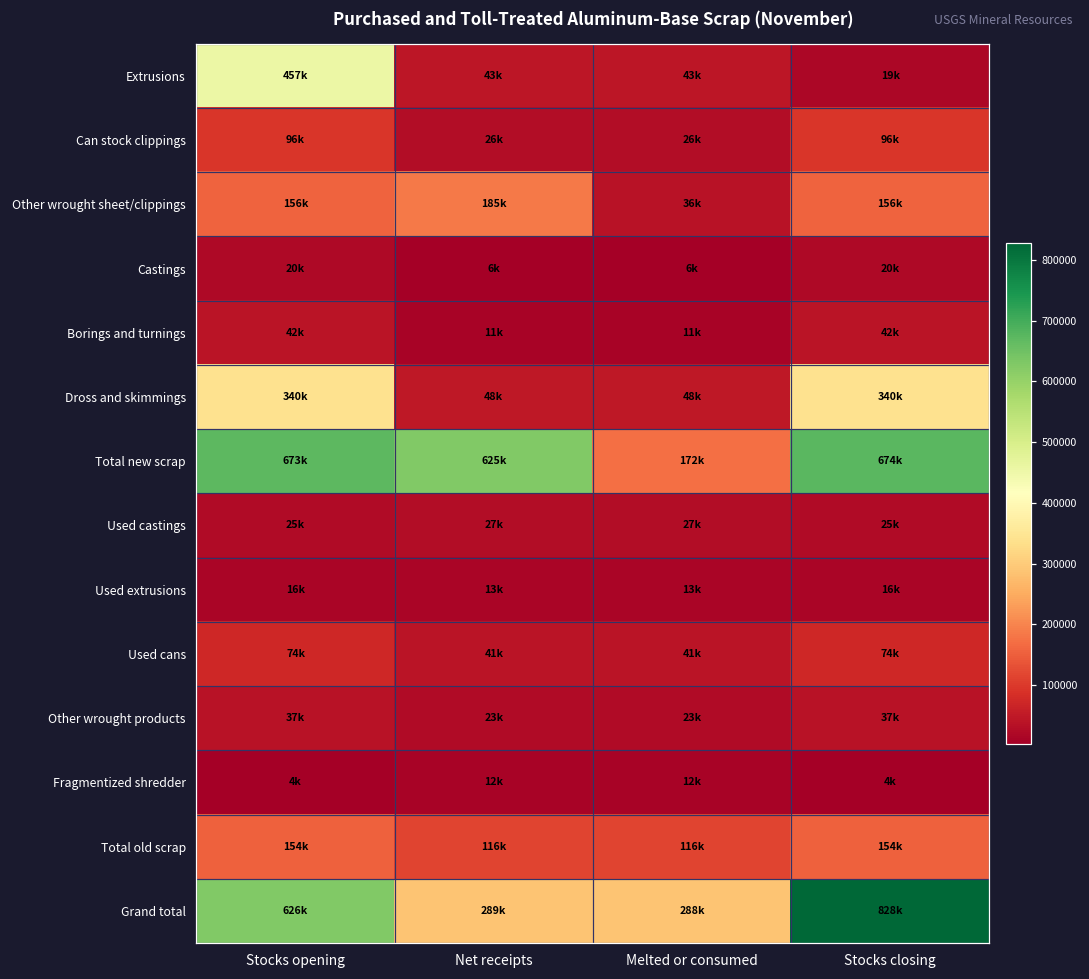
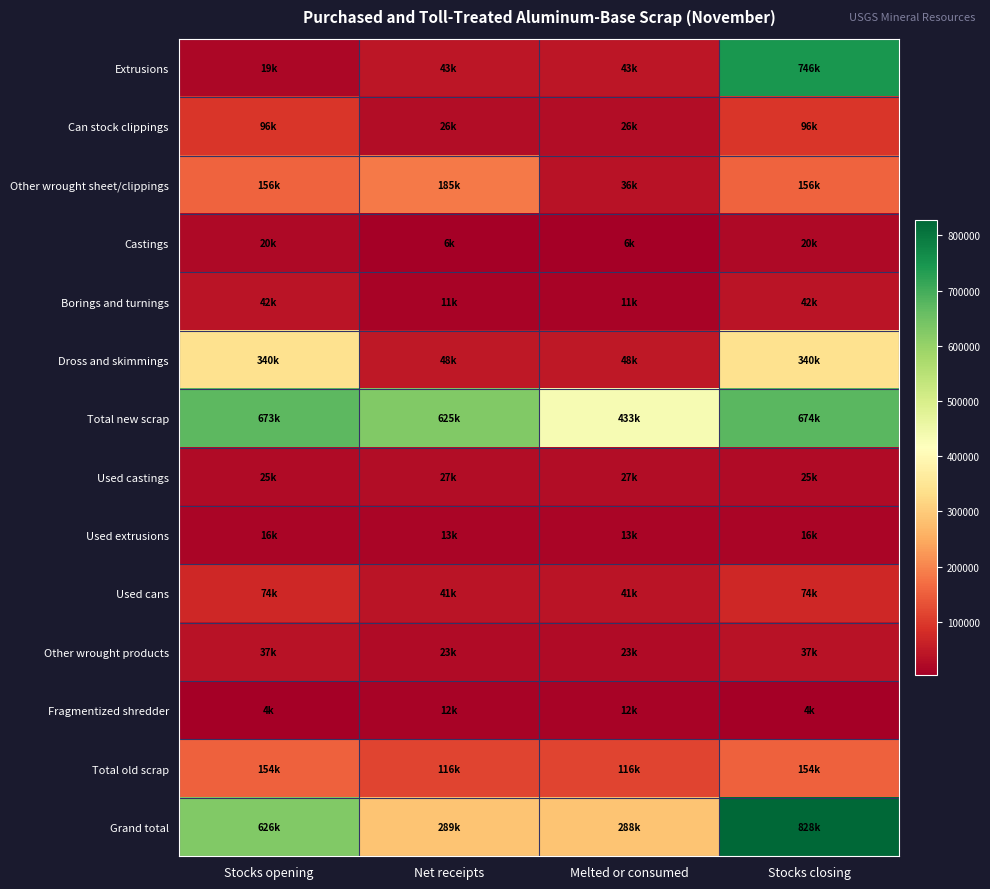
Extrusions, Stocks opening: 457k -> 19k
Extrusions, Stocks closing: 19k -> 746k
Total new scrap, Melted or consumed: 172k -> 433k
